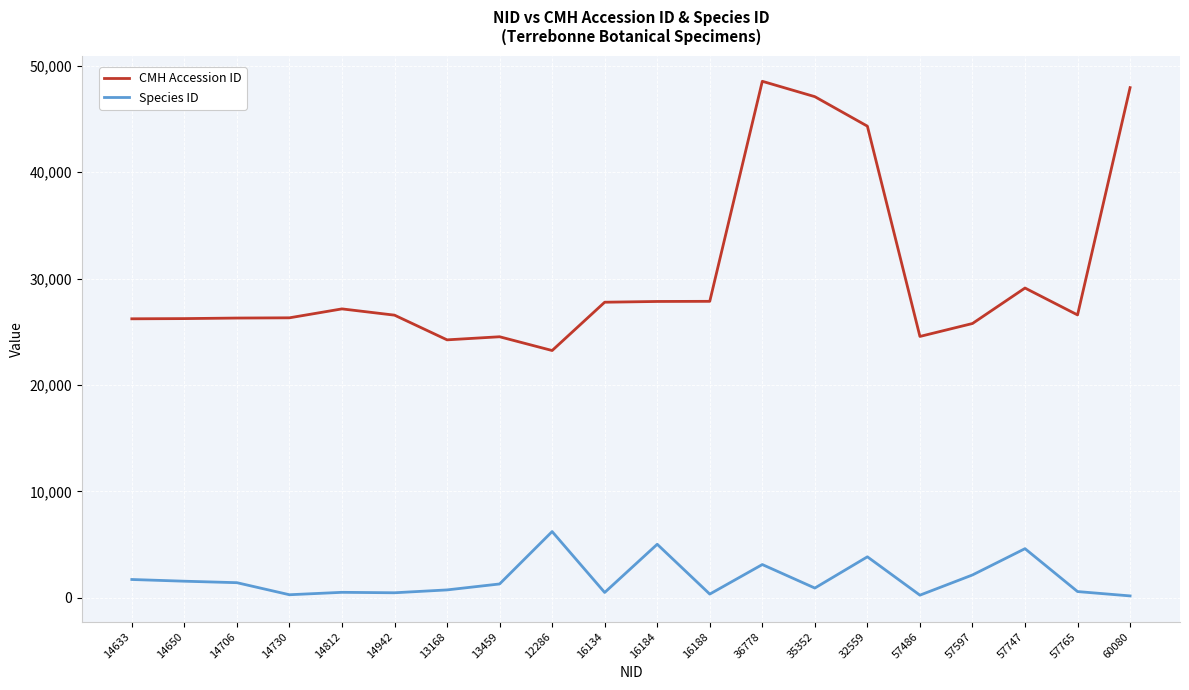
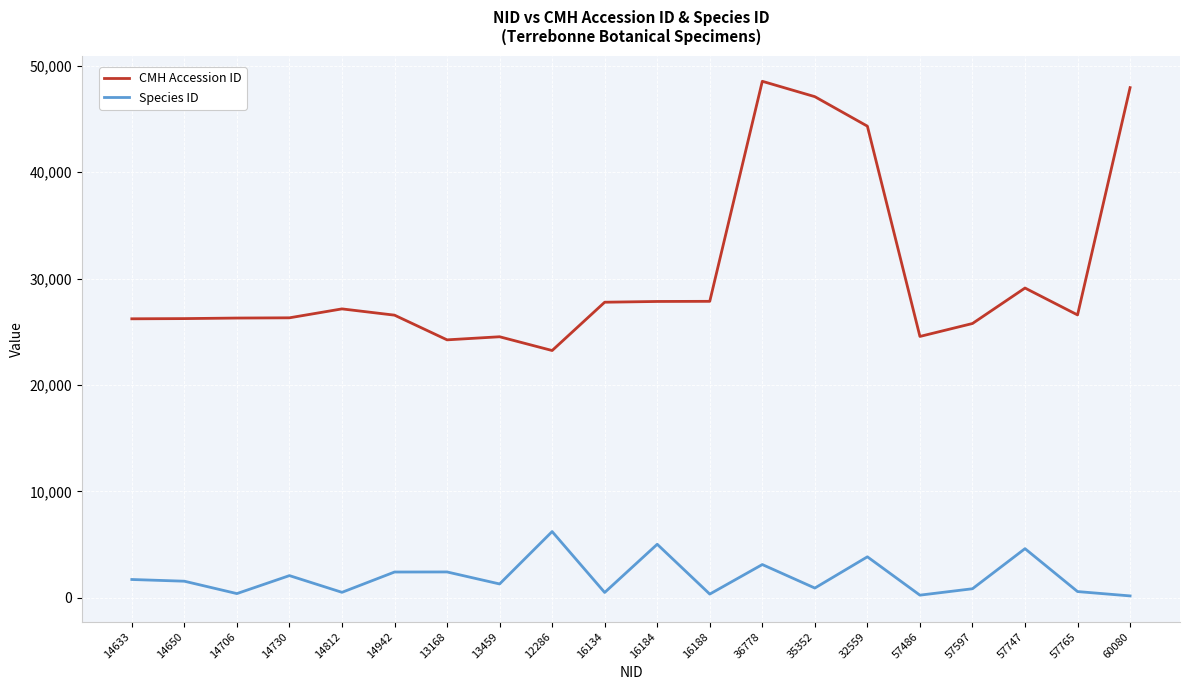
Species ID, 14706: 1,400 -> 400
Species ID, 14730: 300 -> 2,100
Species ID, 14942: 500 -> 2,400
Species ID, 13168: 700 -> 2,400
Species ID, 57597: 2,100 -> 900
